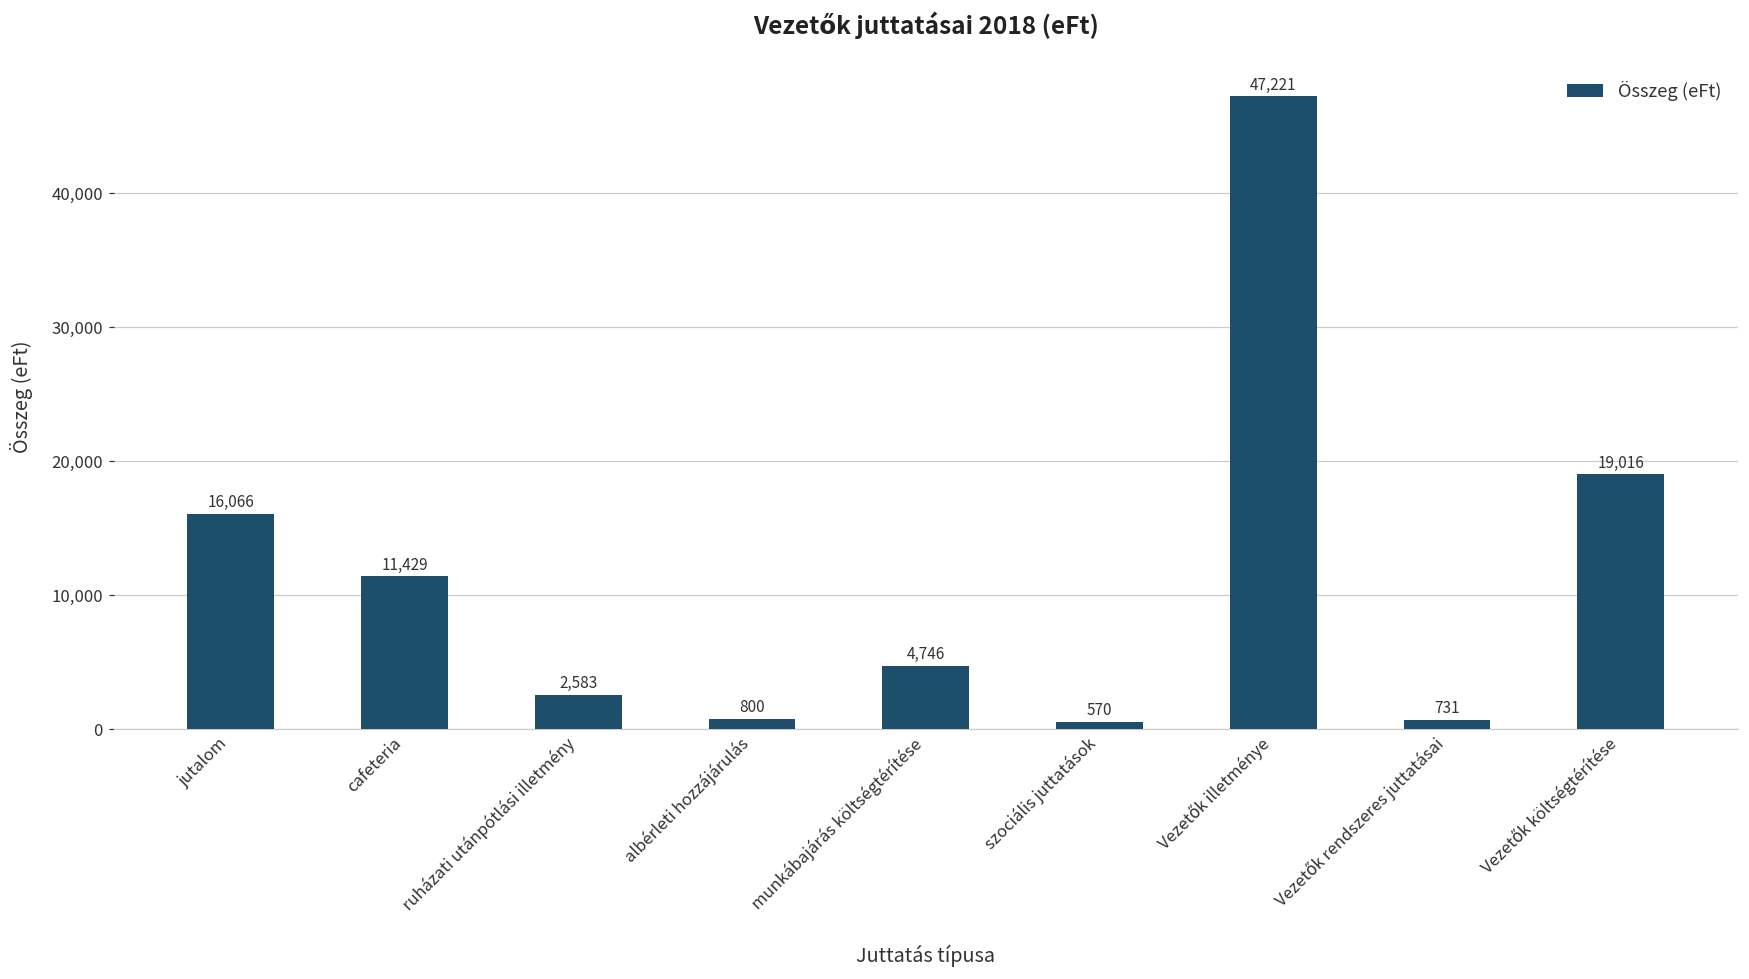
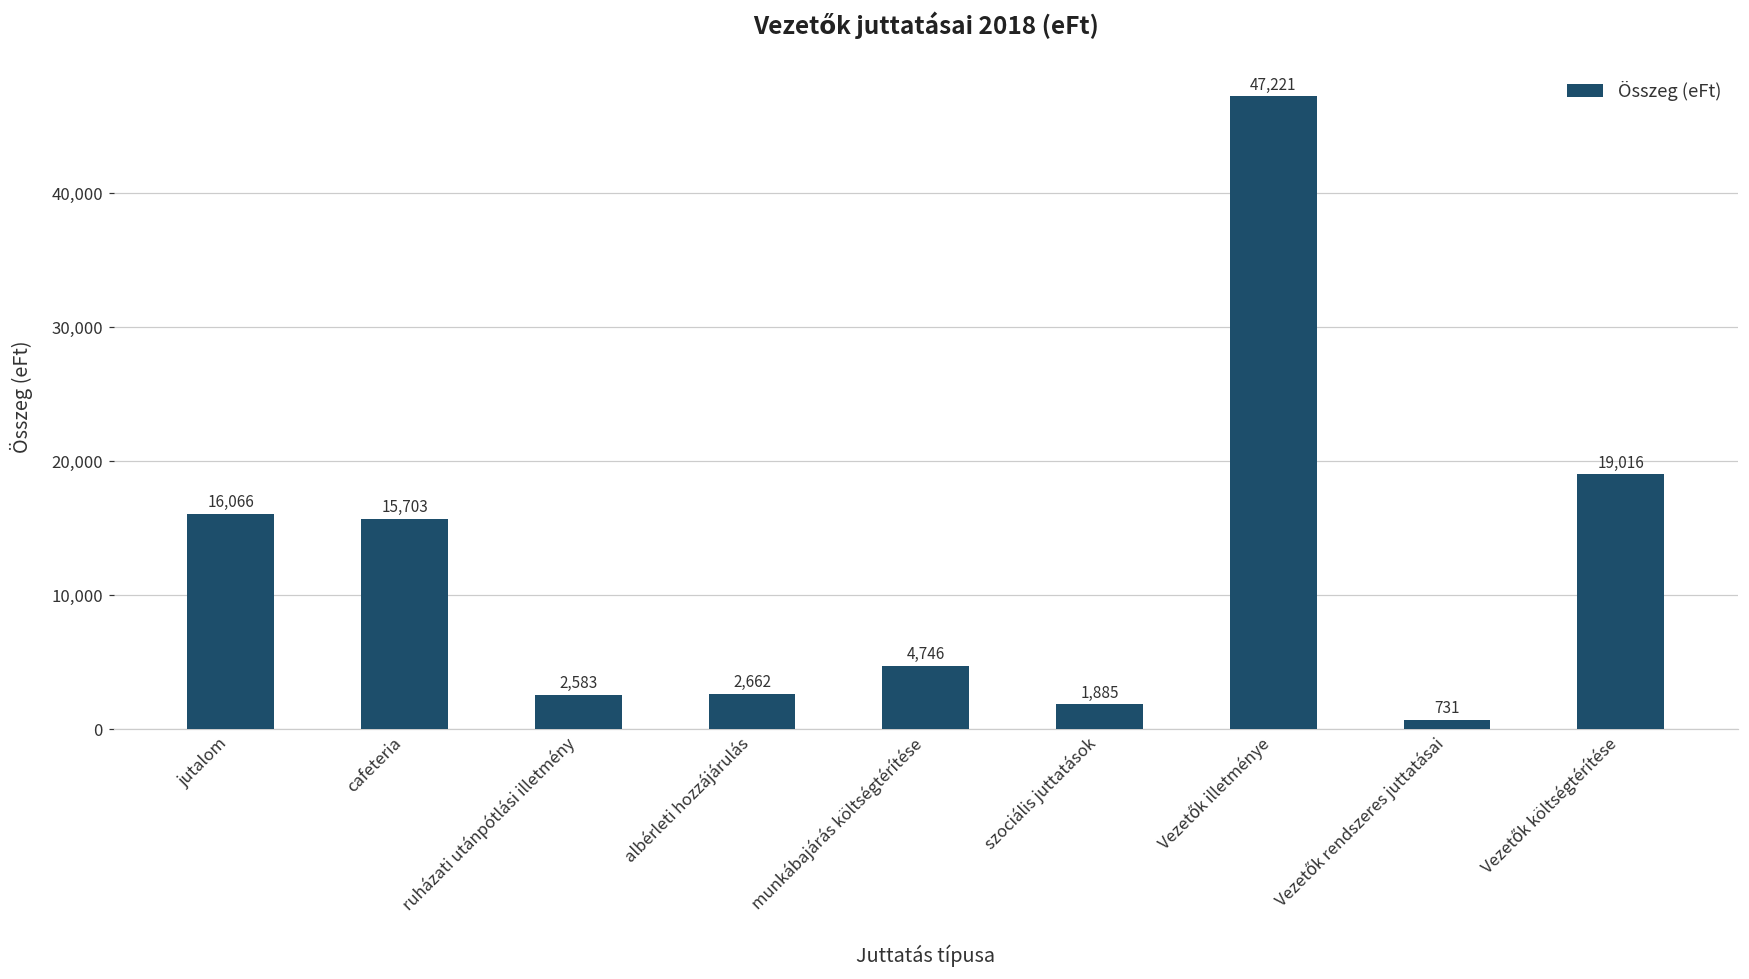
cafeteria: 11,429 -> 15,703
albérleti hozzájárulás: 800 -> 2,662
szociális juttatások: 570 -> 1,885
